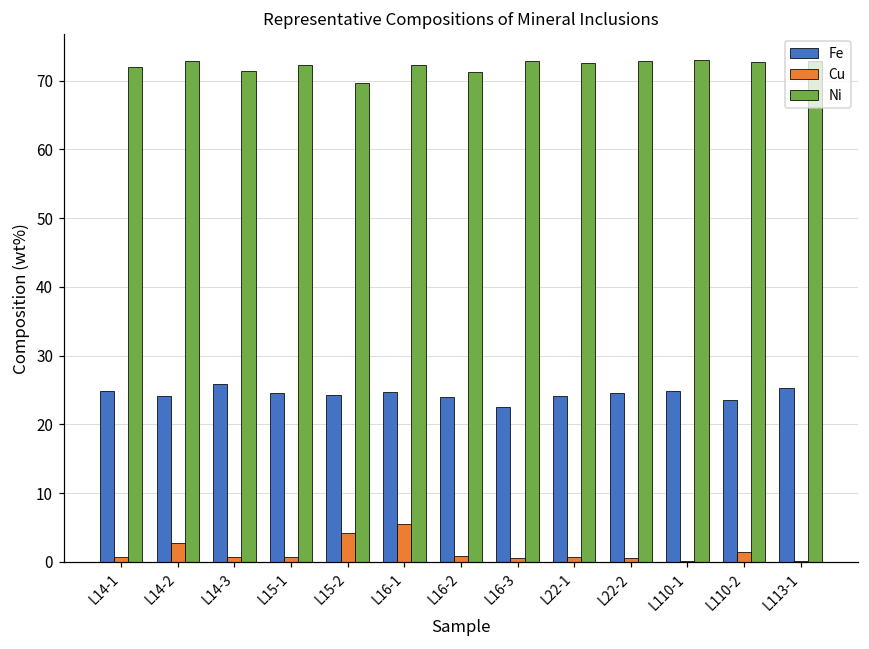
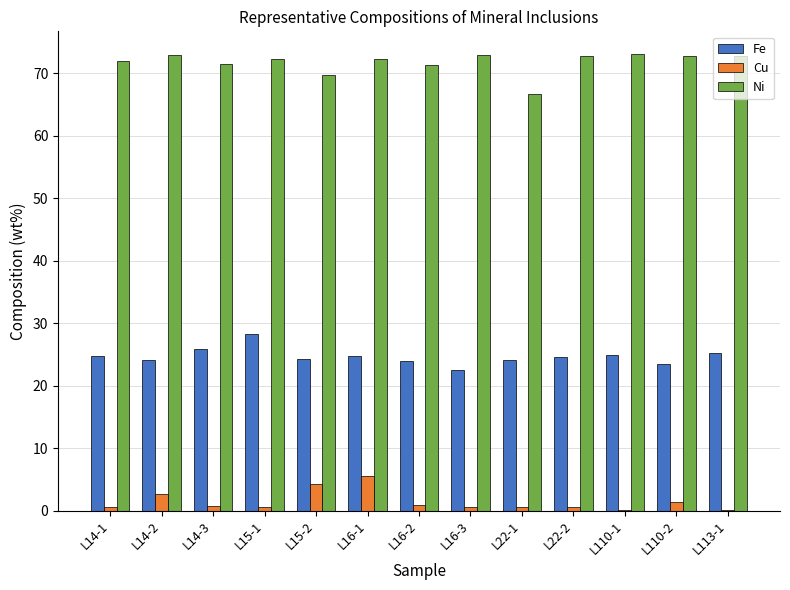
Fe, L15-1: 25 -> 28
Ni, L22-1: 73 -> 67
